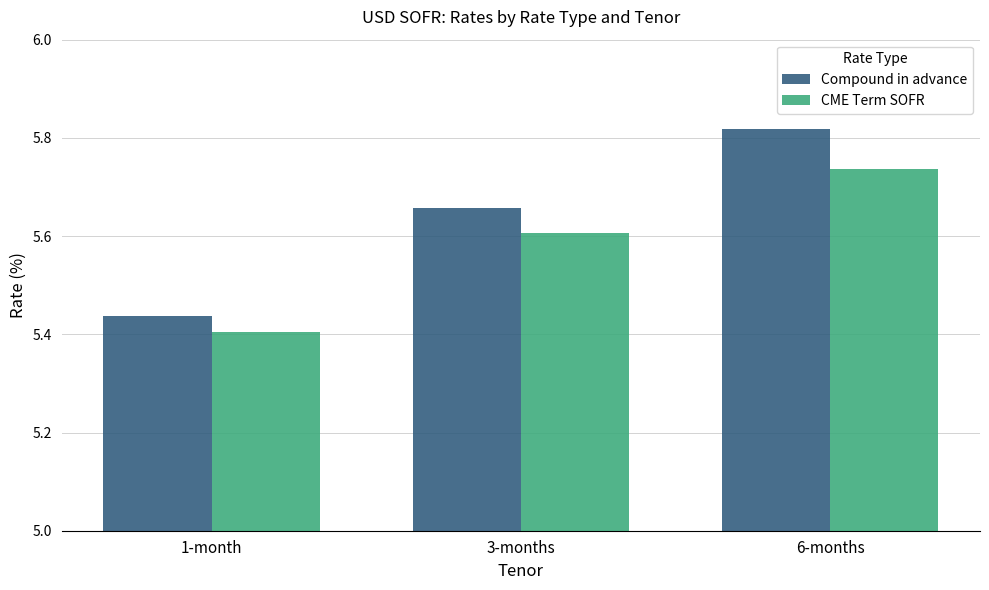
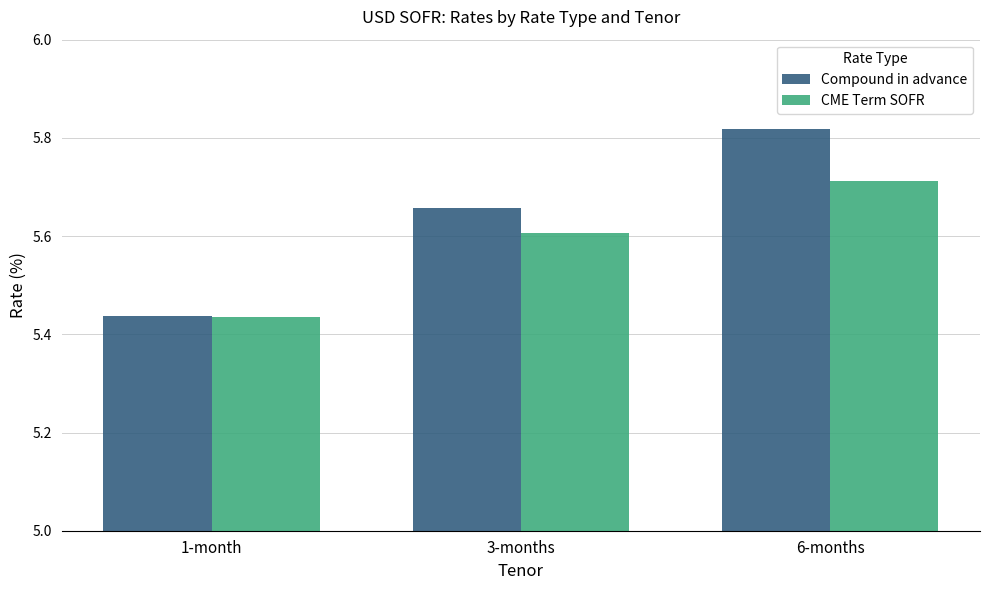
CME Term SOFR, 1-month: 5.40 -> 5.43
CME Term SOFR, 6-months: 5.74 -> 5.71
